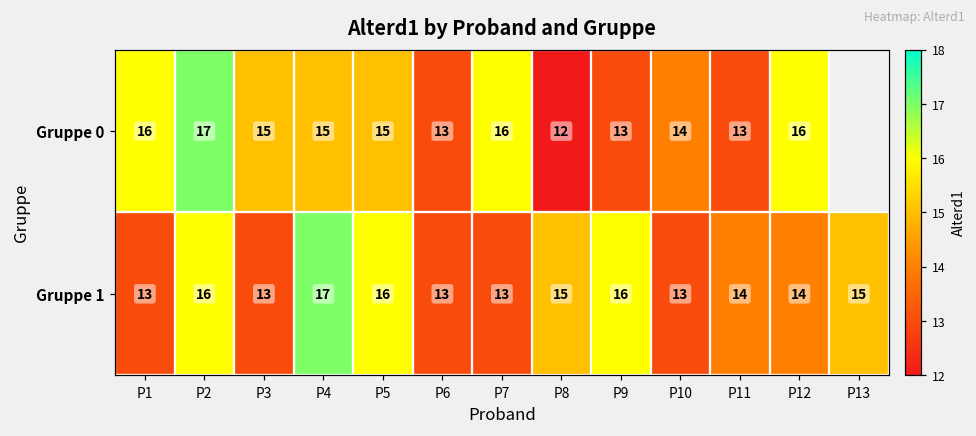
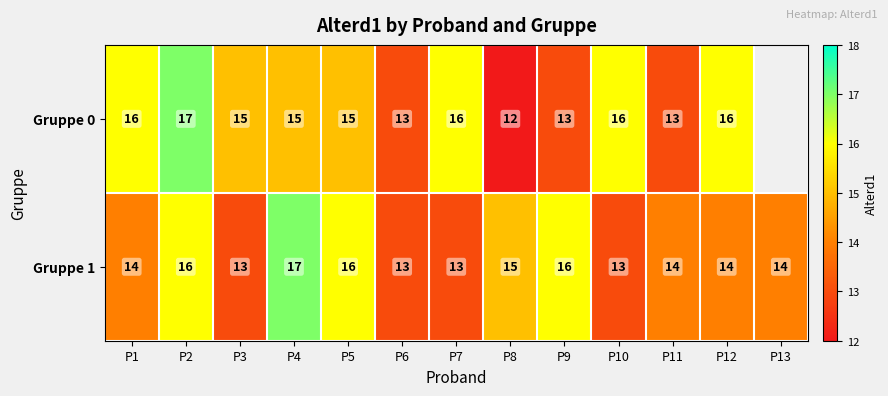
Gruppe 0, P10: 14 -> 16
Gruppe 1, P1: 13 -> 14
Gruppe 1, P13: 15 -> 14
